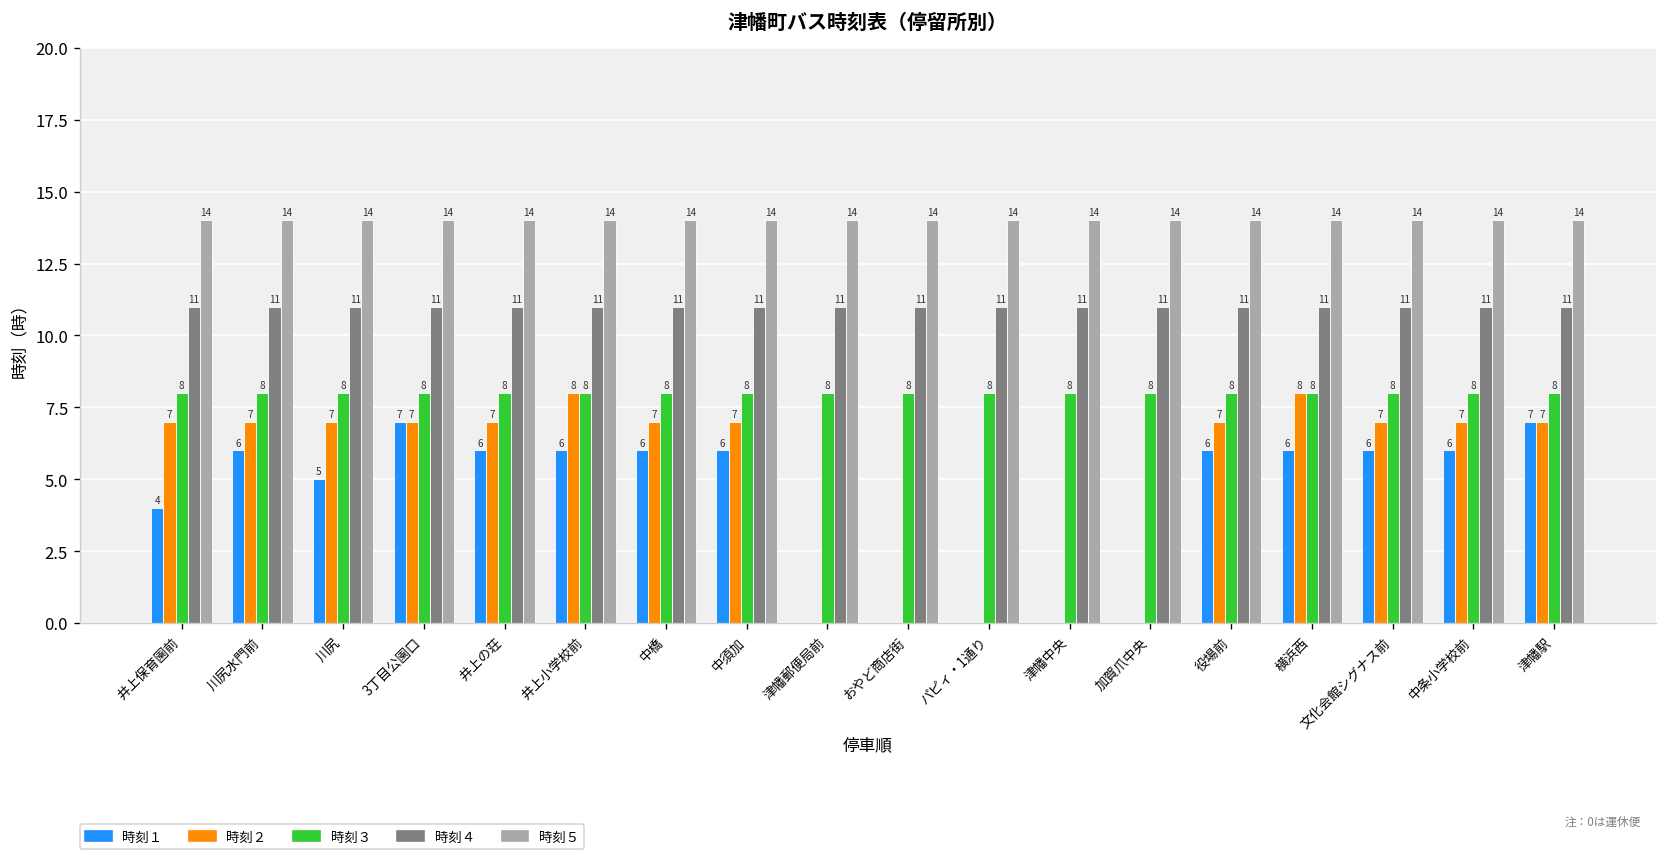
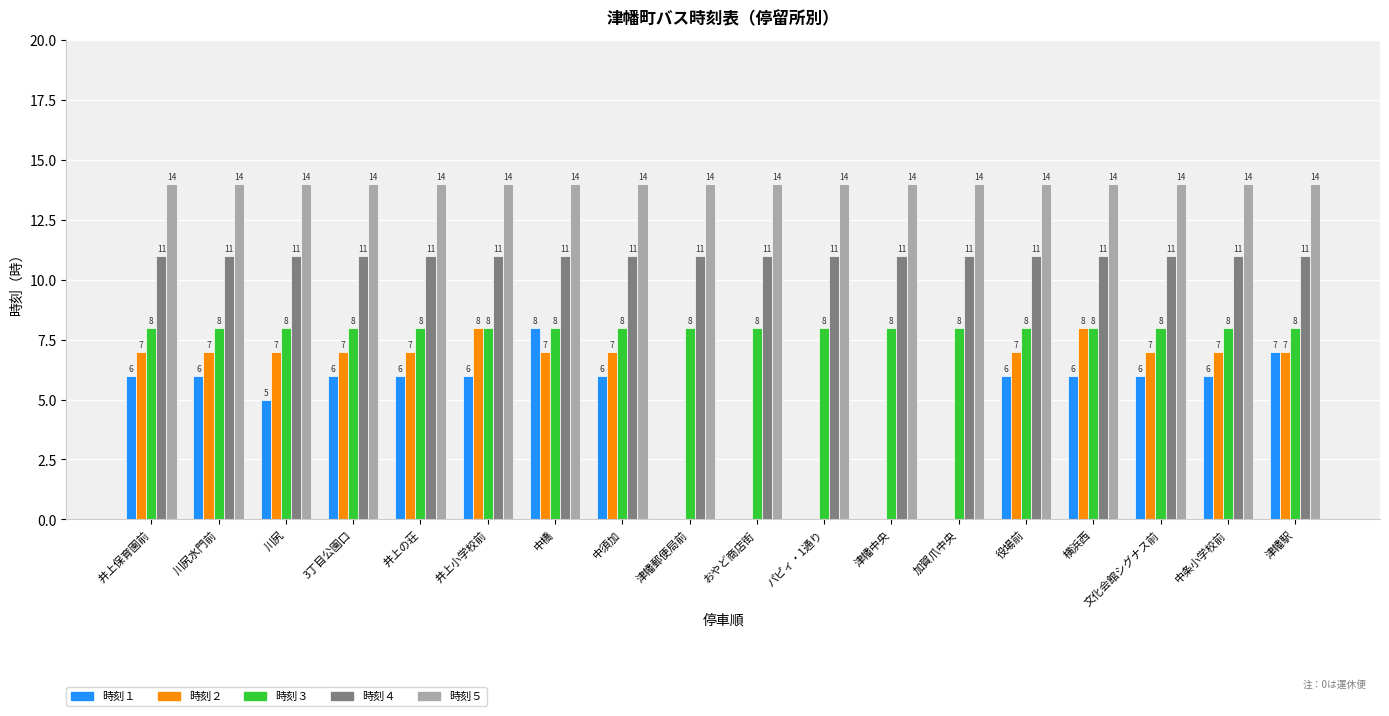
時刻１, 井上保育園前: 4 -> 6
時刻１, 3丁目公園口: 7 -> 6
時刻１, 中橋: 6 -> 8
